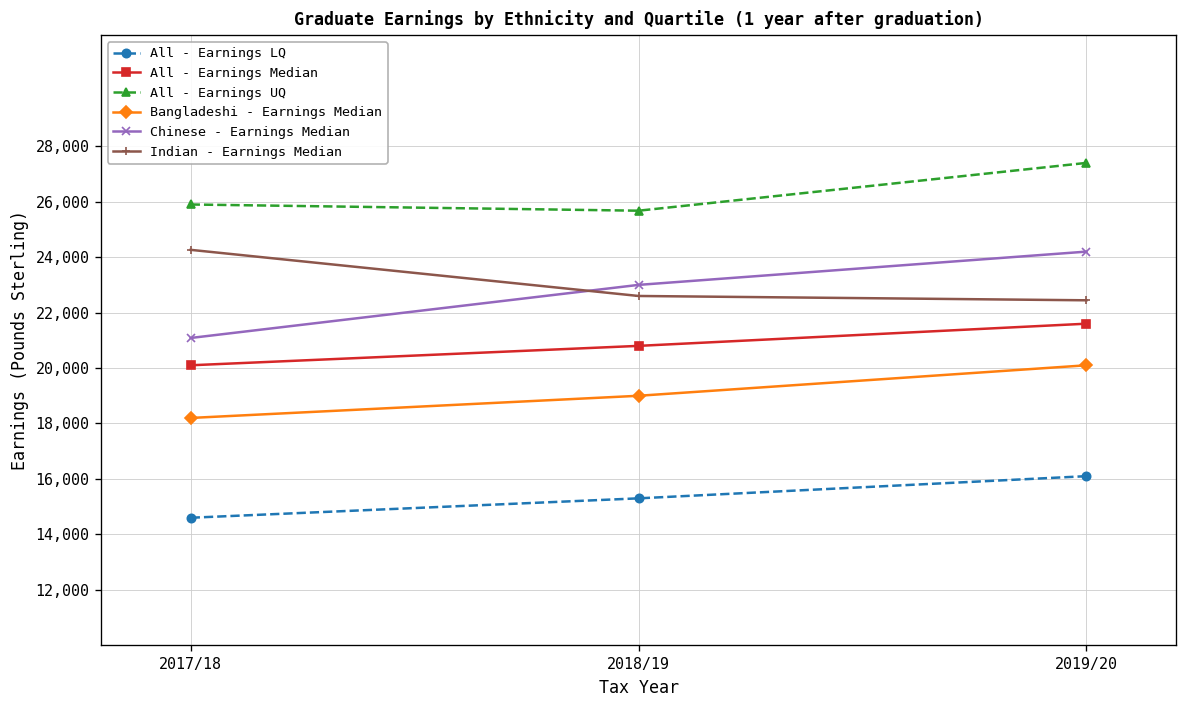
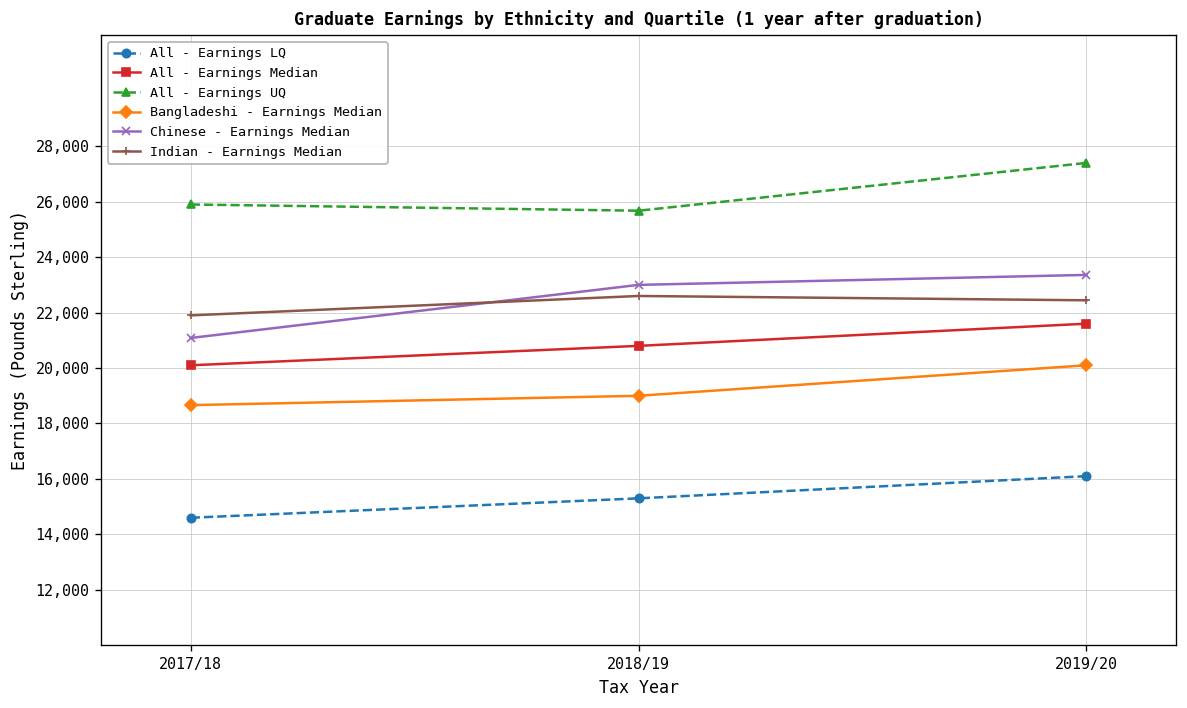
Bangladeshi - Earnings Median, 2017/18: 18,200 -> 18,700
Indian - Earnings Median, 2017/18: 24,300 -> 21,900
Chinese - Earnings Median, 2019/20: 24,200 -> 23,400
